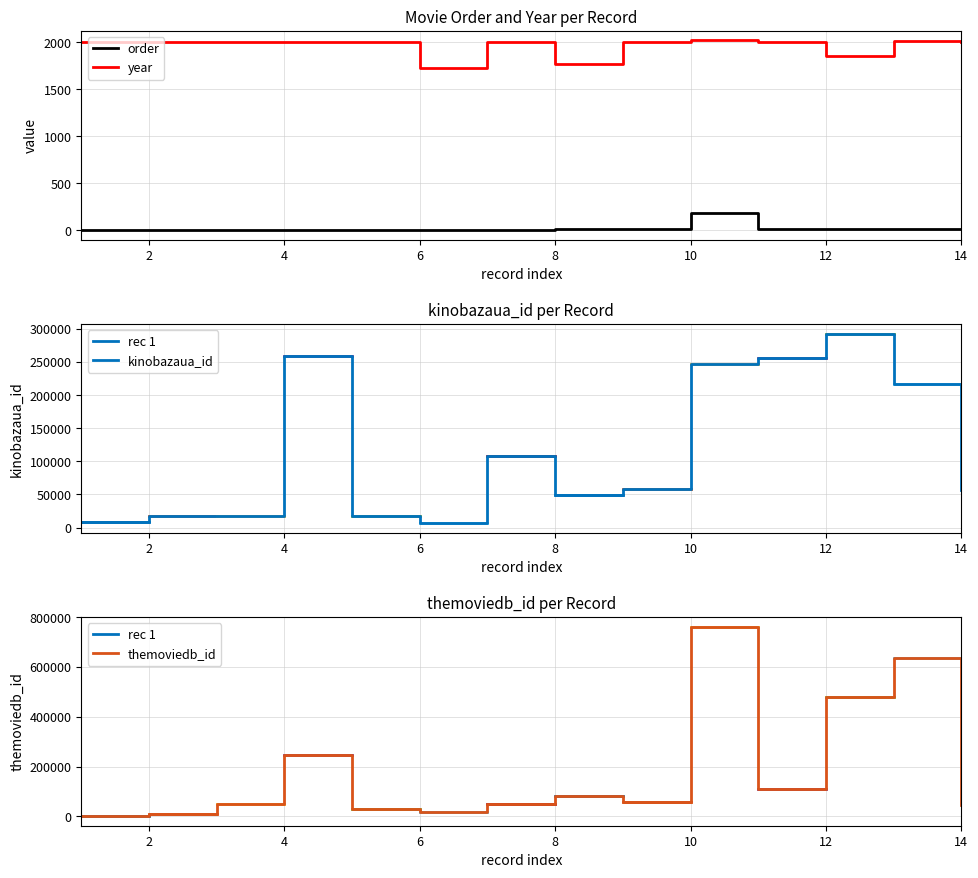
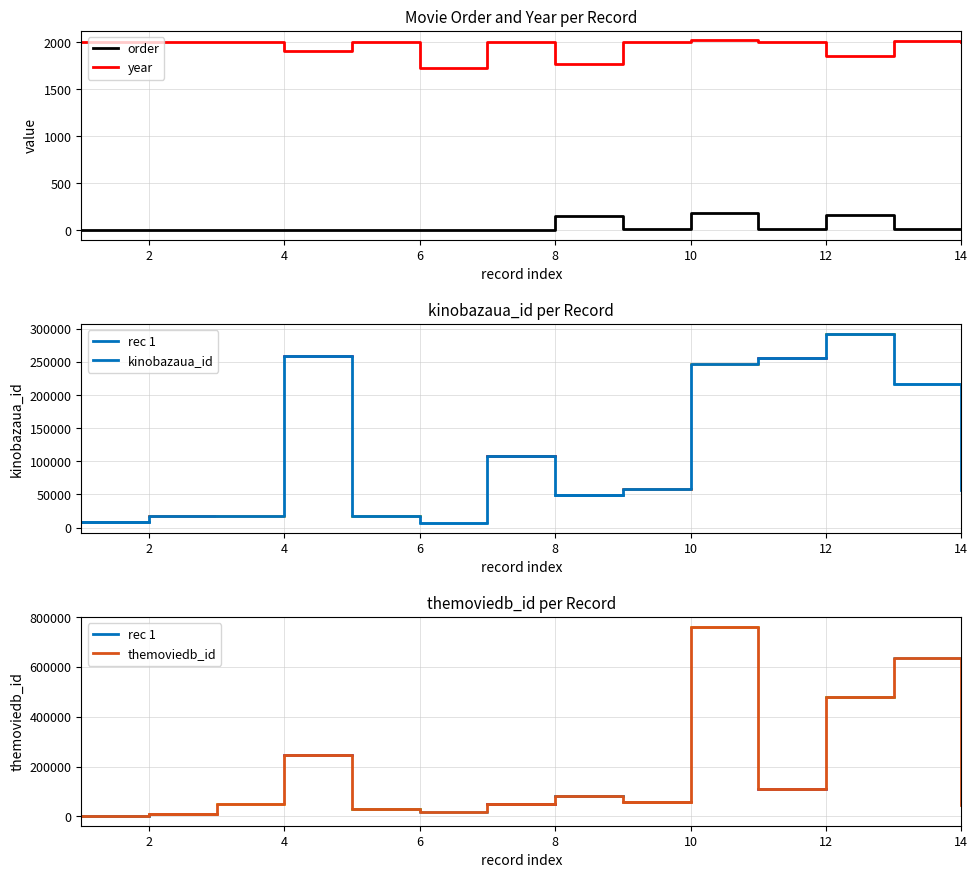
Movie Order and Year per Record, year, 4: 2000 -> 1900
Movie Order and Year per Record, order, 8: 0 -> 100
Movie Order and Year per Record, order, 12: 0 -> 200
